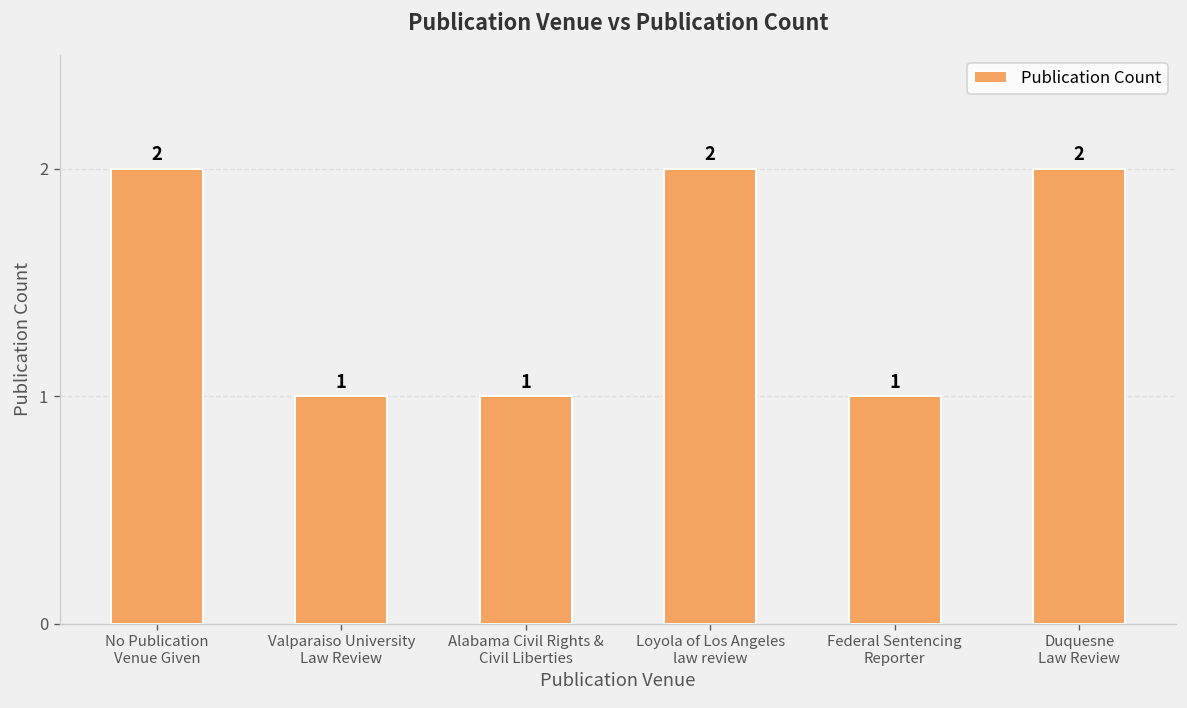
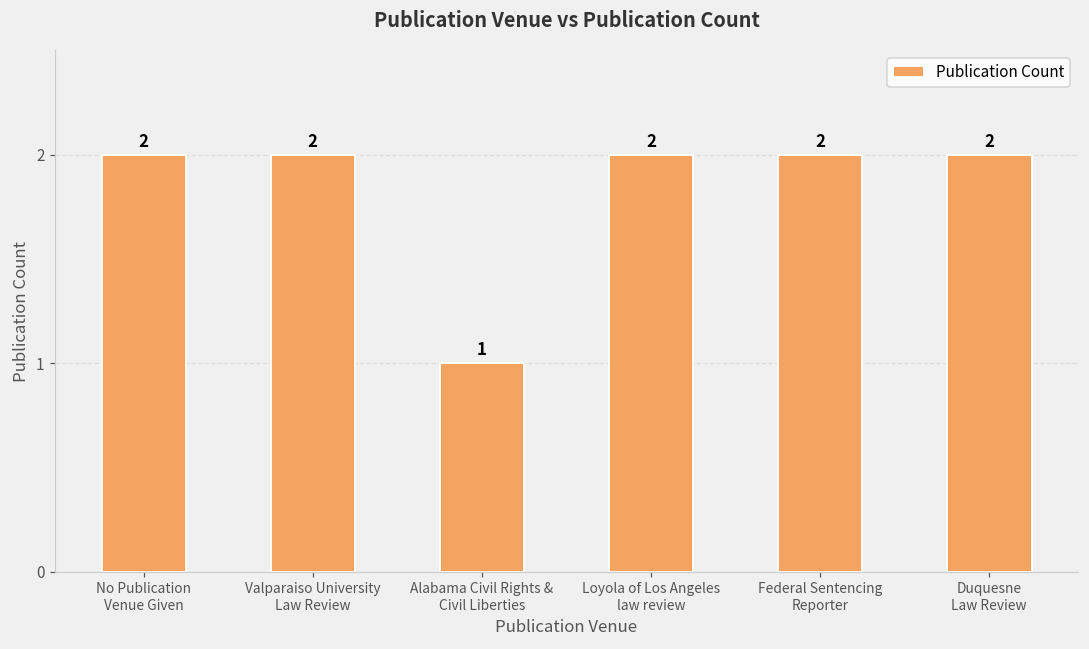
Valparaiso University Law Review: 1 -> 2
Federal Sentencing Reporter: 1 -> 2
